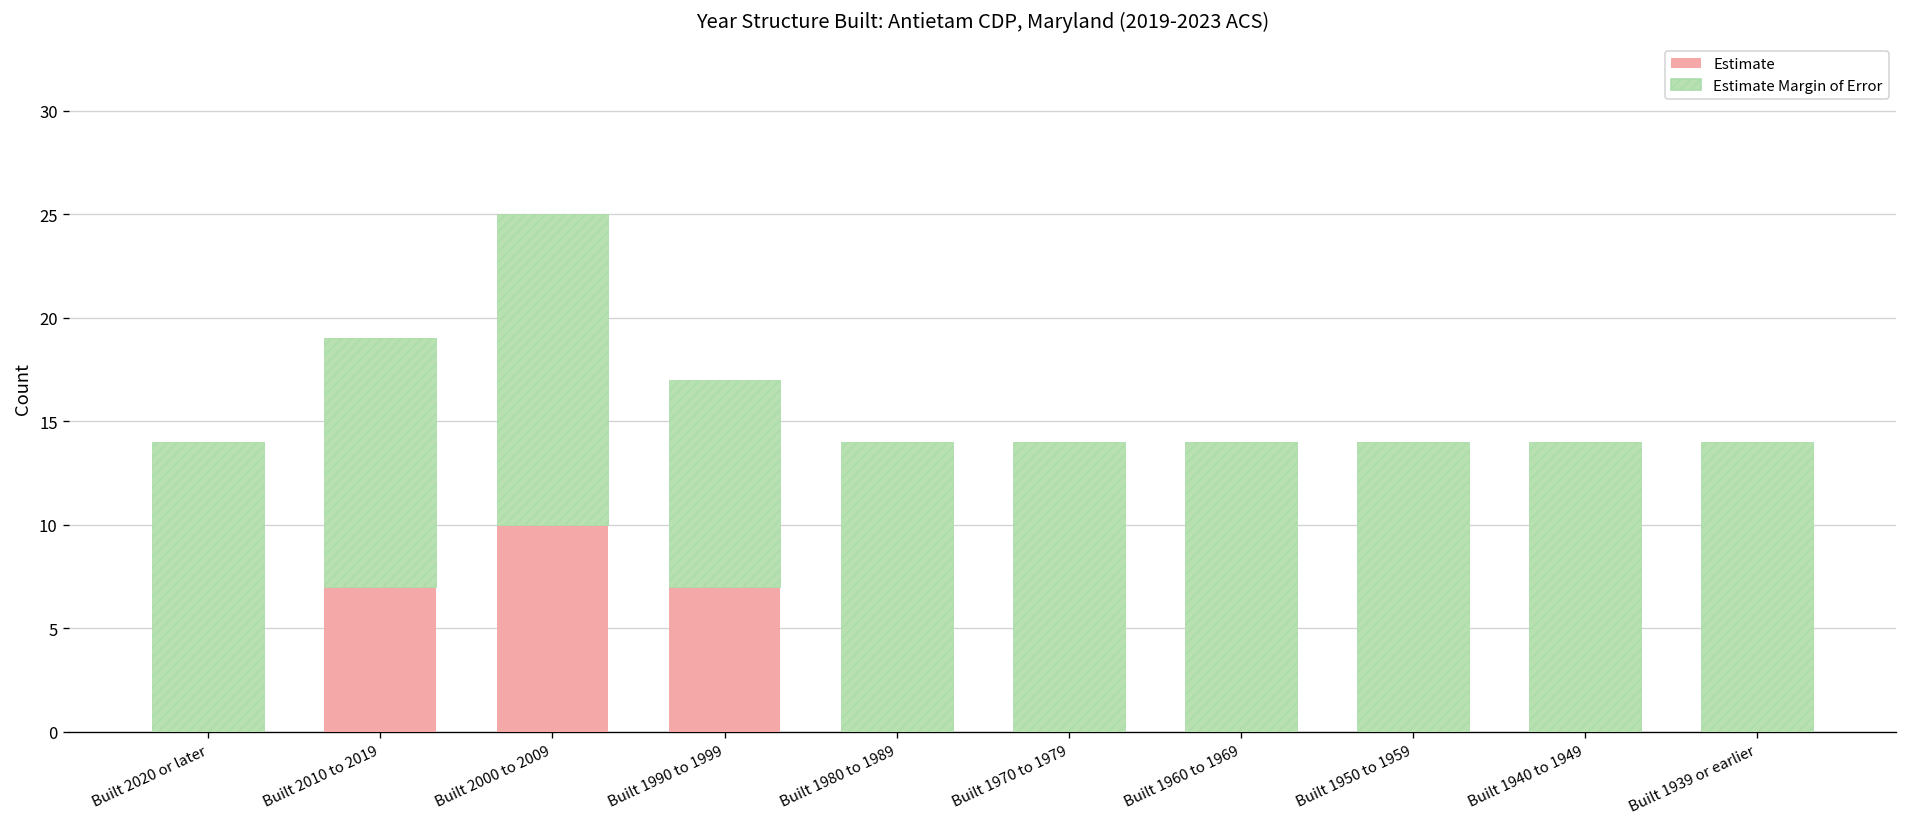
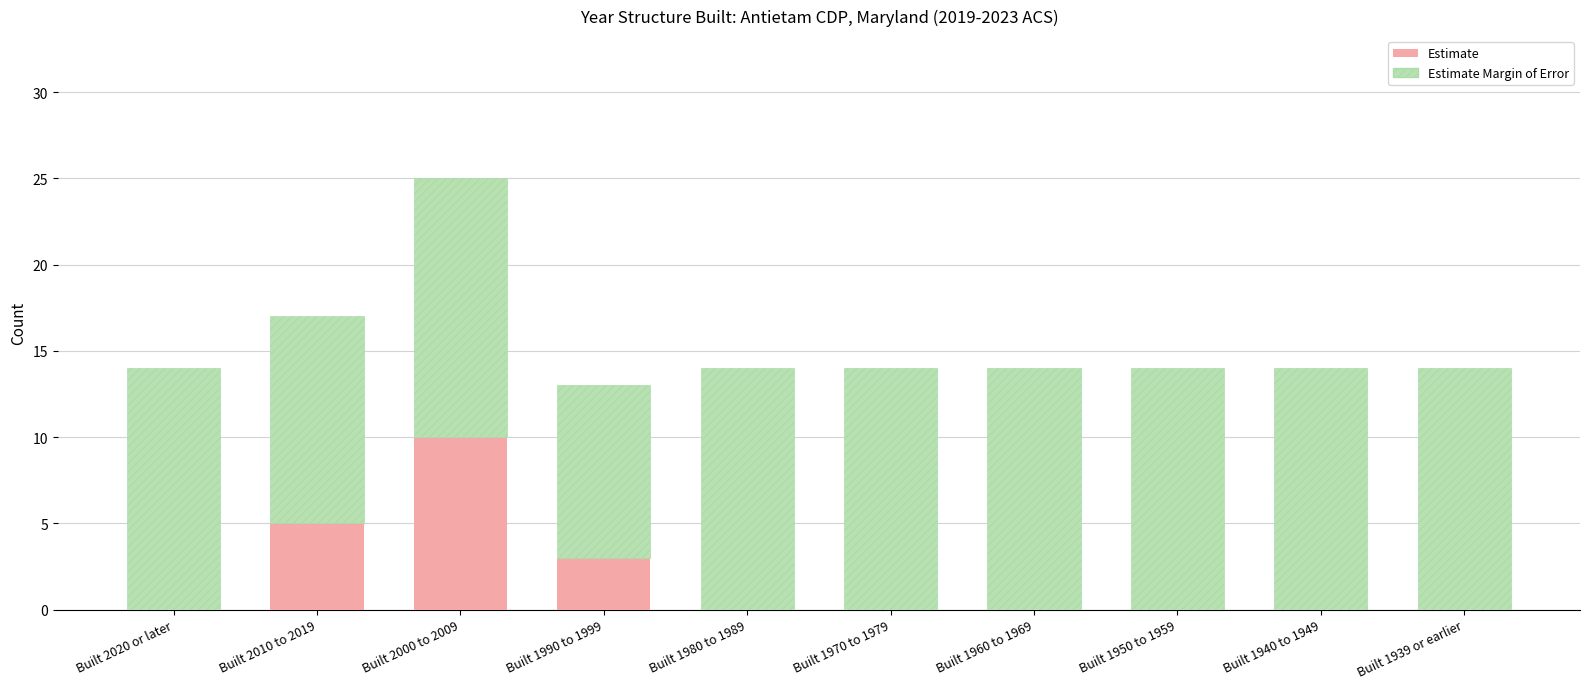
Estimate, Built 2010 to 2019: 7 -> 5
Estimate, Built 1990 to 1999: 7 -> 3
